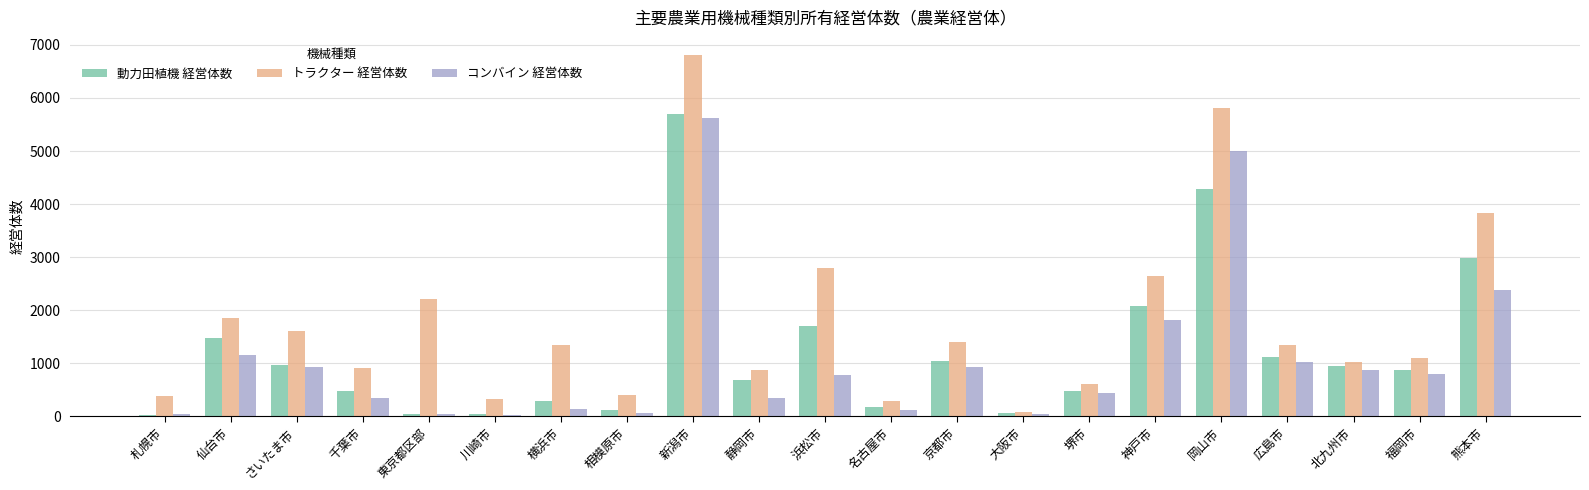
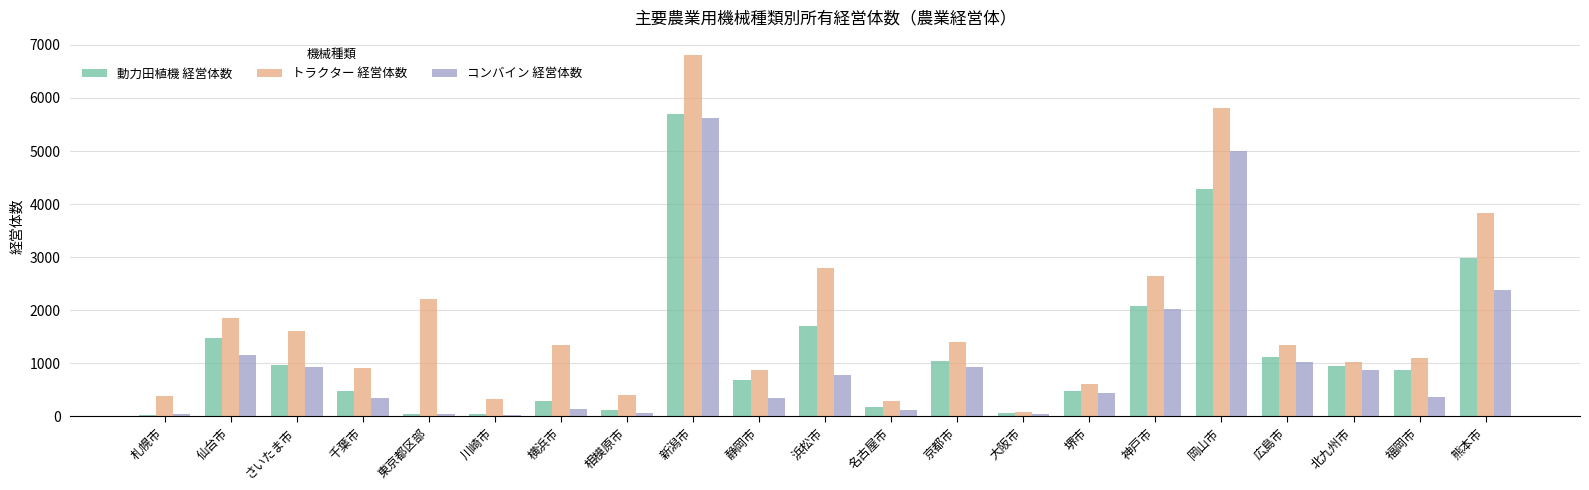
コンバイン 経営体数, 神戸市: 1800 -> 2000
コンバイン 経営体数, 福岡市: 800 -> 400
